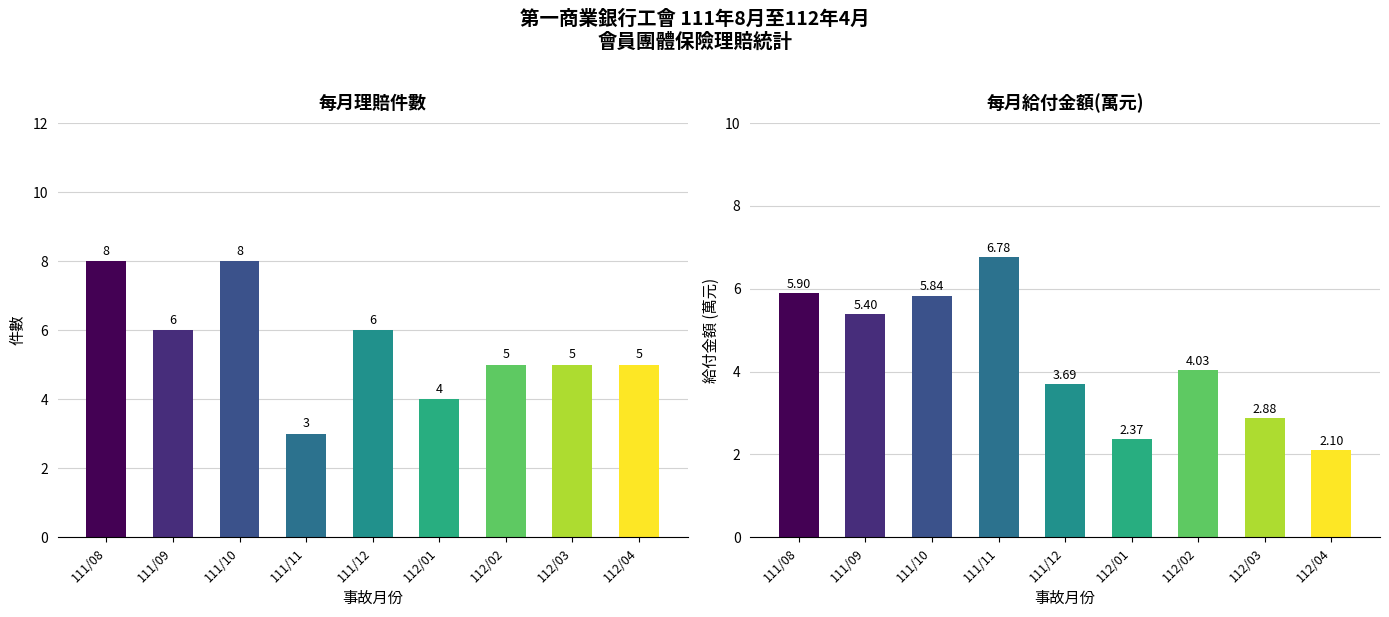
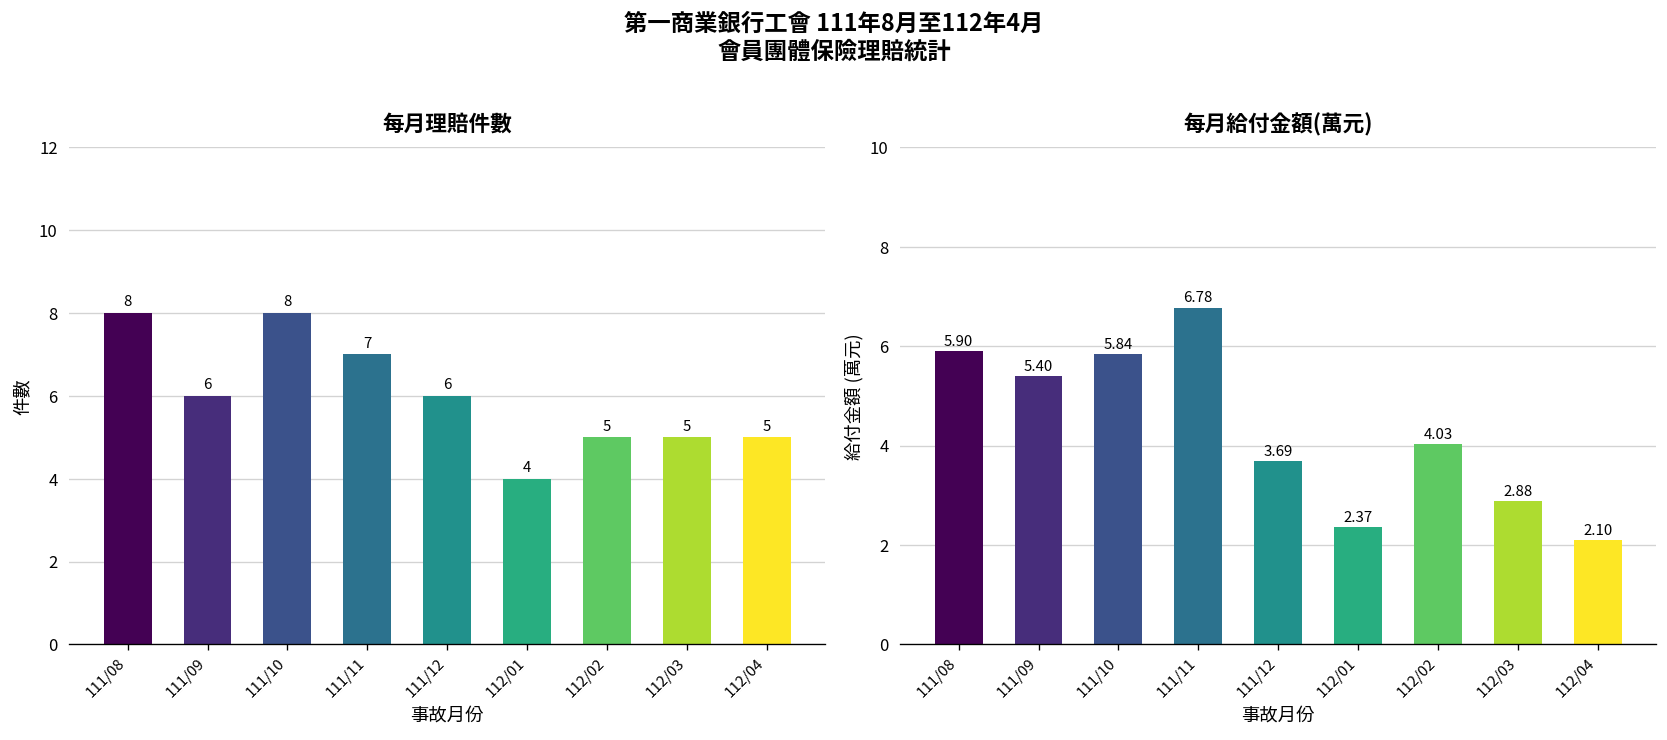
每月理賠件數, 111/11: 3 -> 7
